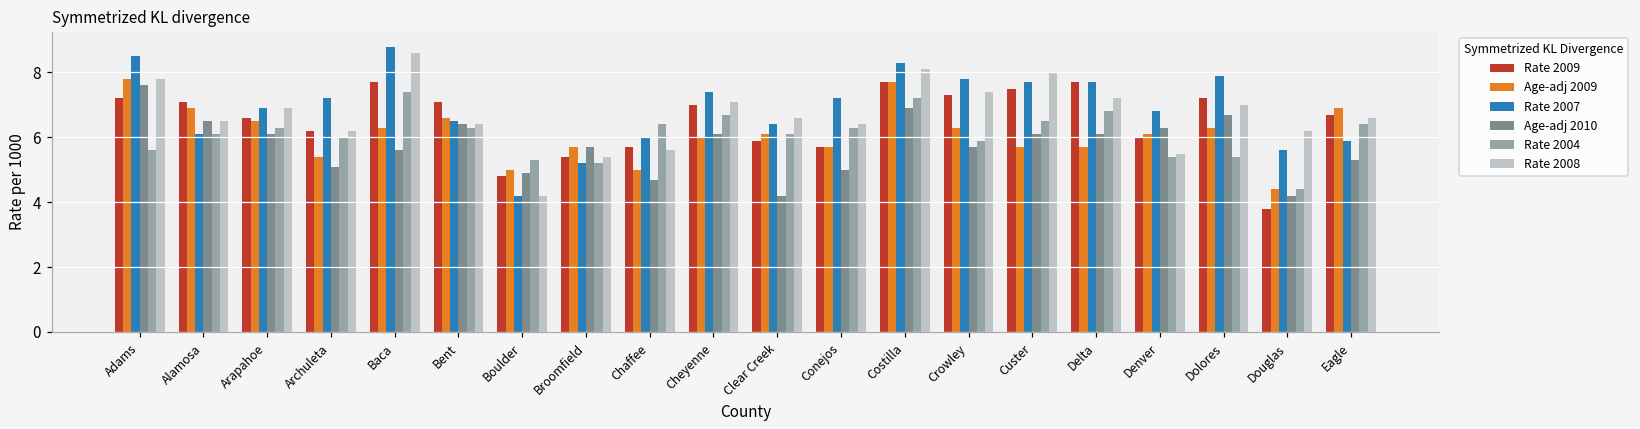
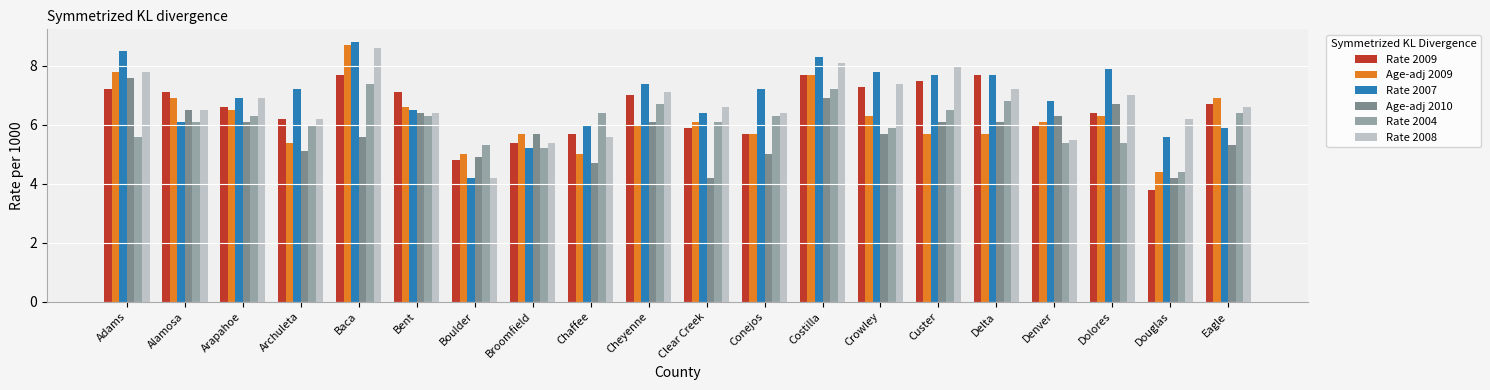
Age-adj 2009, Baca: 6.3 -> 8.7
Rate 2009, Dolores: 7.2 -> 6.4
